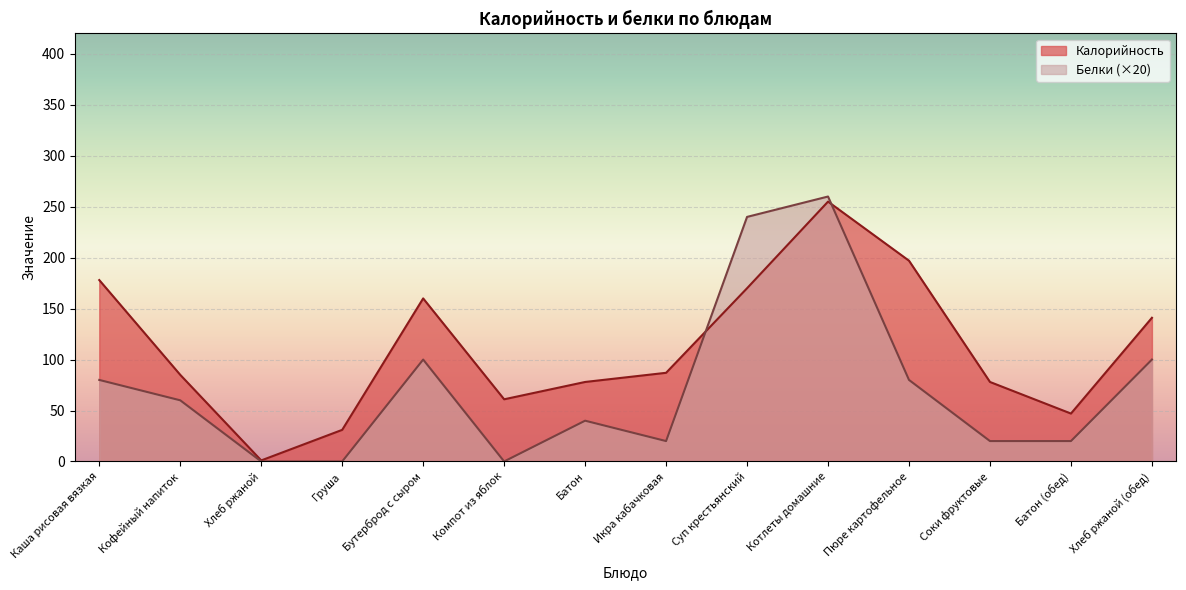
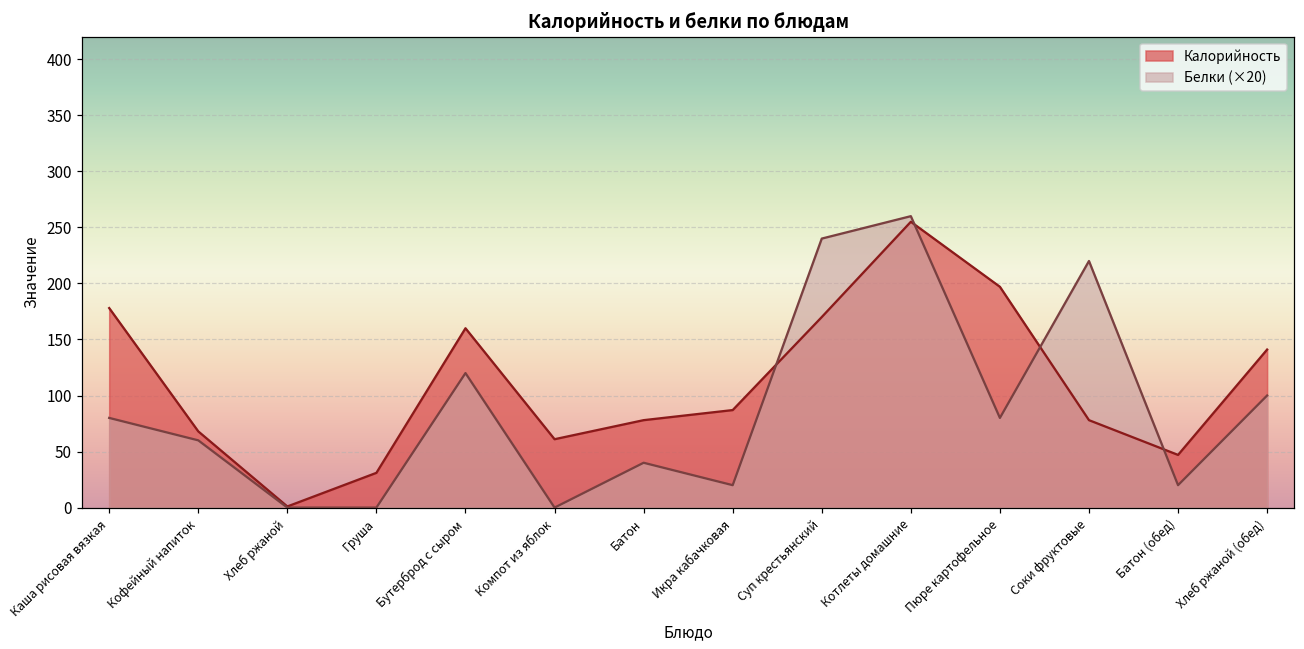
Калорийность, Кофейный напиток: 85 -> 68
Белки (×20), Бутерброд с сыром: 100 -> 120
Белки (×20), Соки фруктовые: 20 -> 220
